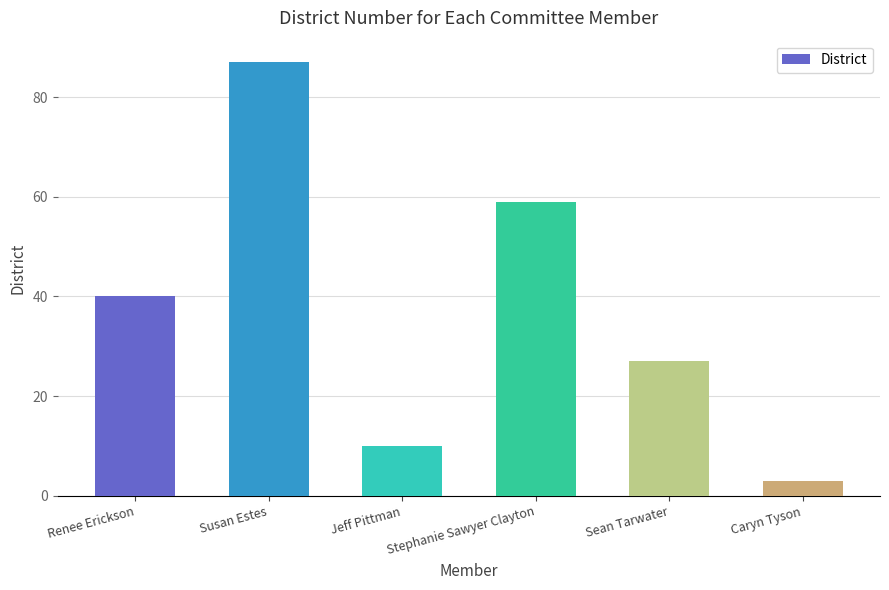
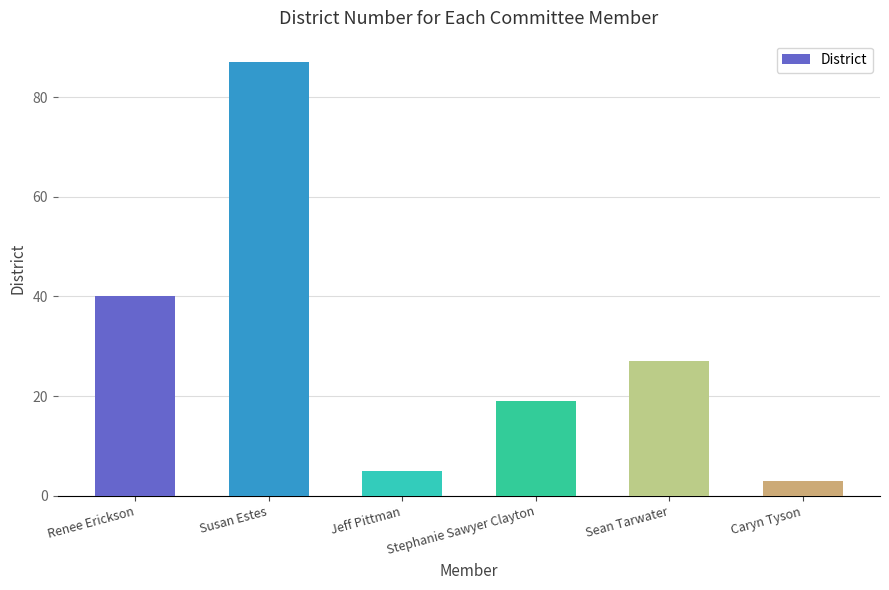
Jeff Pittman: 10 -> 5
Stephanie Sawyer Clayton: 59 -> 19
